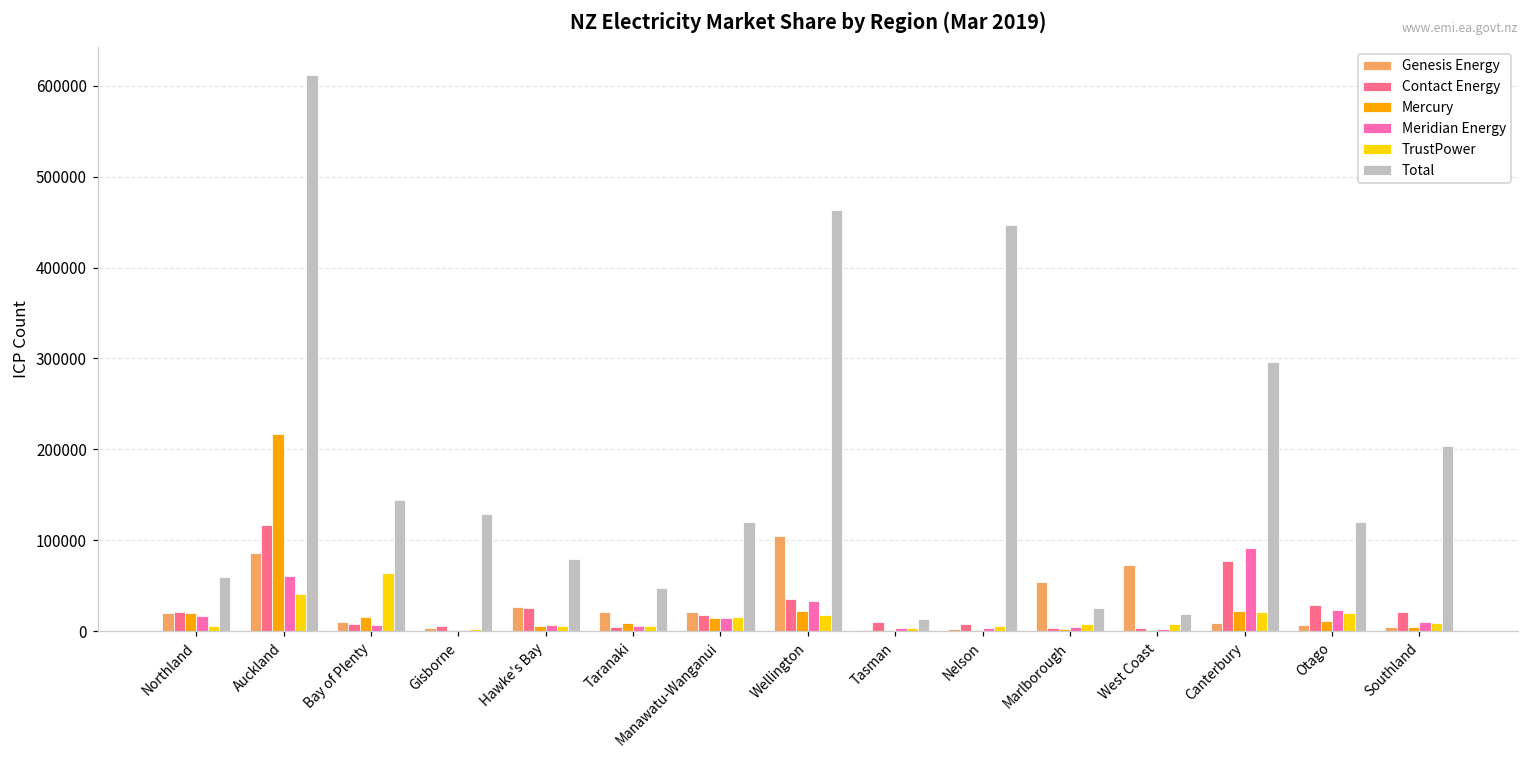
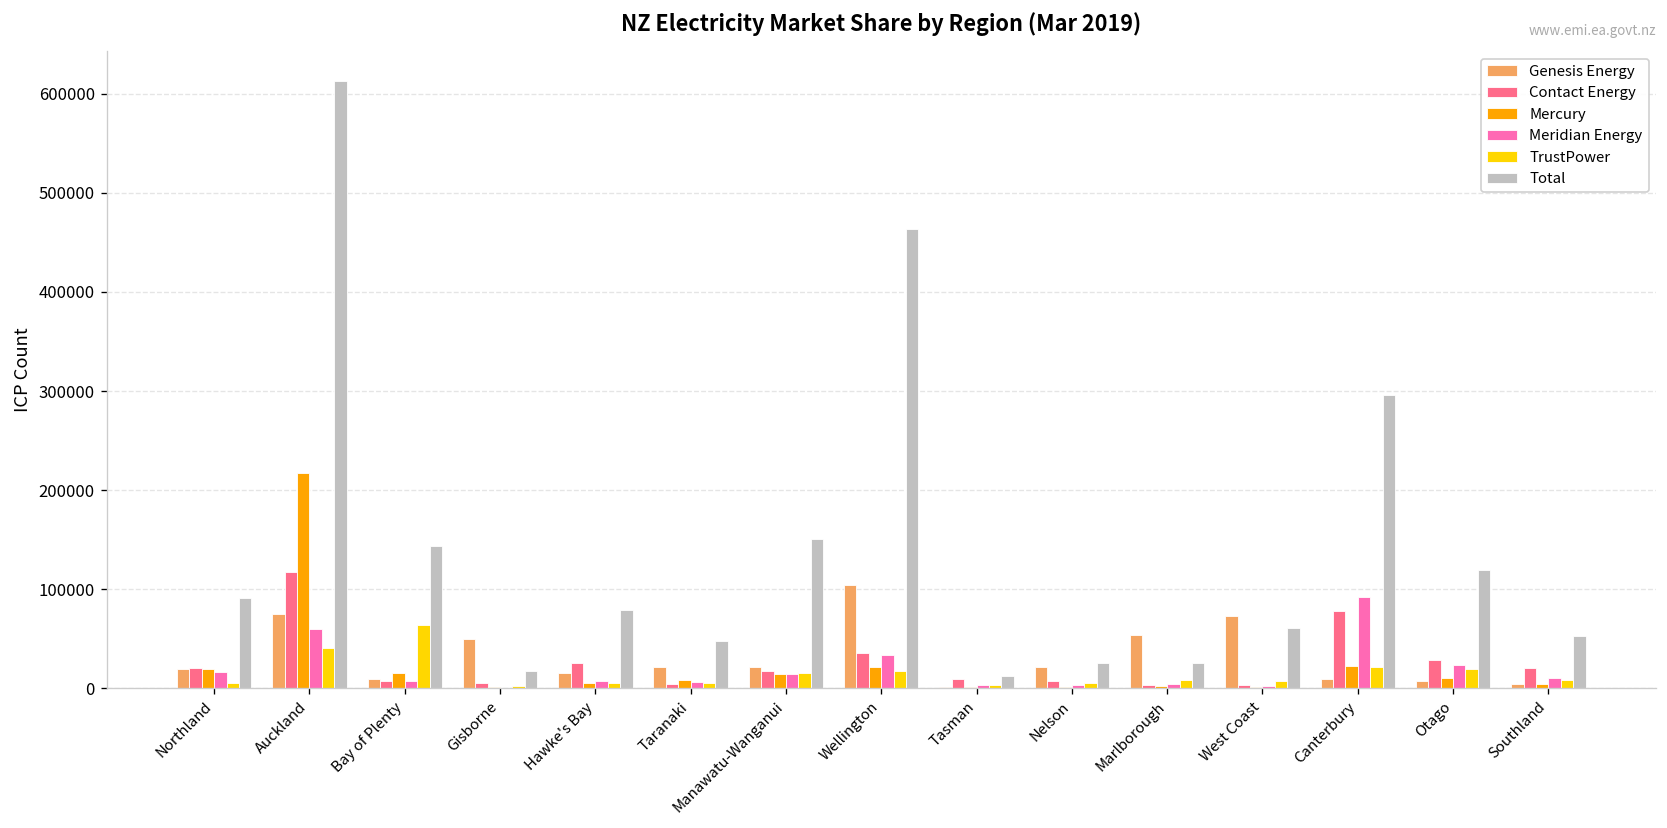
Total, Northland: 60000 -> 90000
Genesis Energy, Auckland: 90000 -> 80000
Genesis Energy, Gisborne: 0 -> 50000
Total, Gisborne: 130000 -> 20000
Genesis Energy, Hawke's Bay: 30000 -> 20000
Total, Manawatu-Wanganui: 120000 -> 150000
Genesis Energy, Nelson: 0 -> 20000
Total, Nelson: 450000 -> 30000
Total, West Coast: 20000 -> 60000
Total, Southland: 200000 -> 50000
